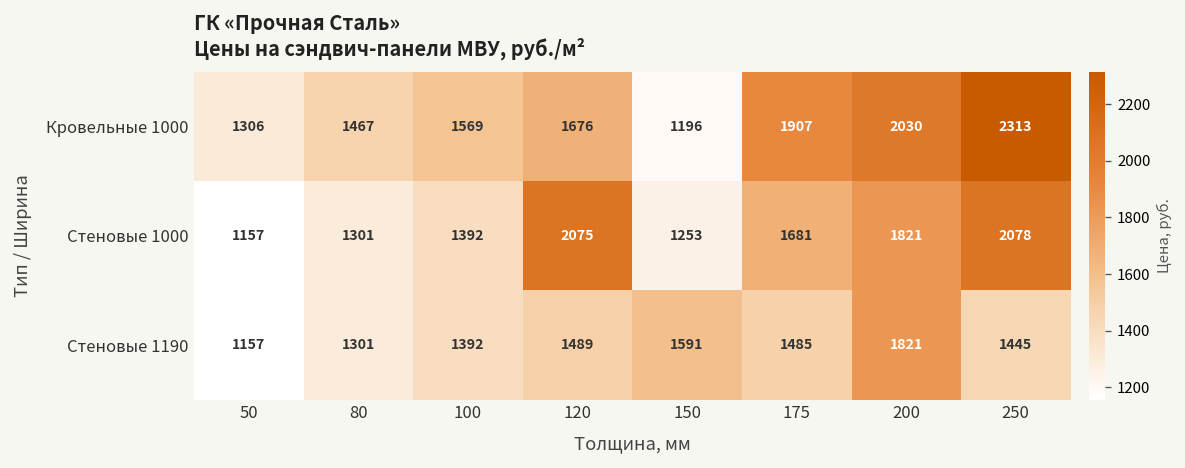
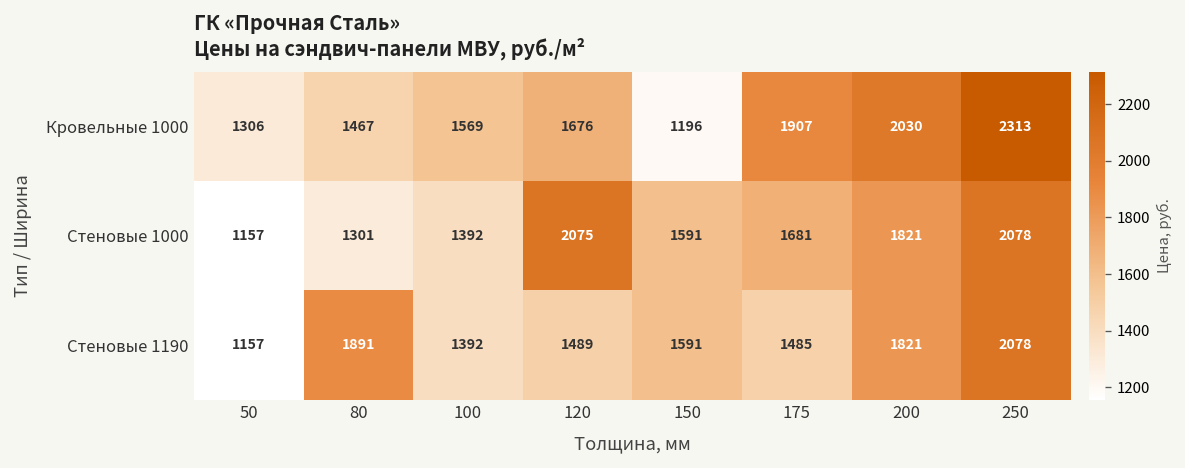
Стеновые 1000, 150: 1253 -> 1591
Стеновые 1190, 80: 1301 -> 1891
Стеновые 1190, 250: 1445 -> 2078
